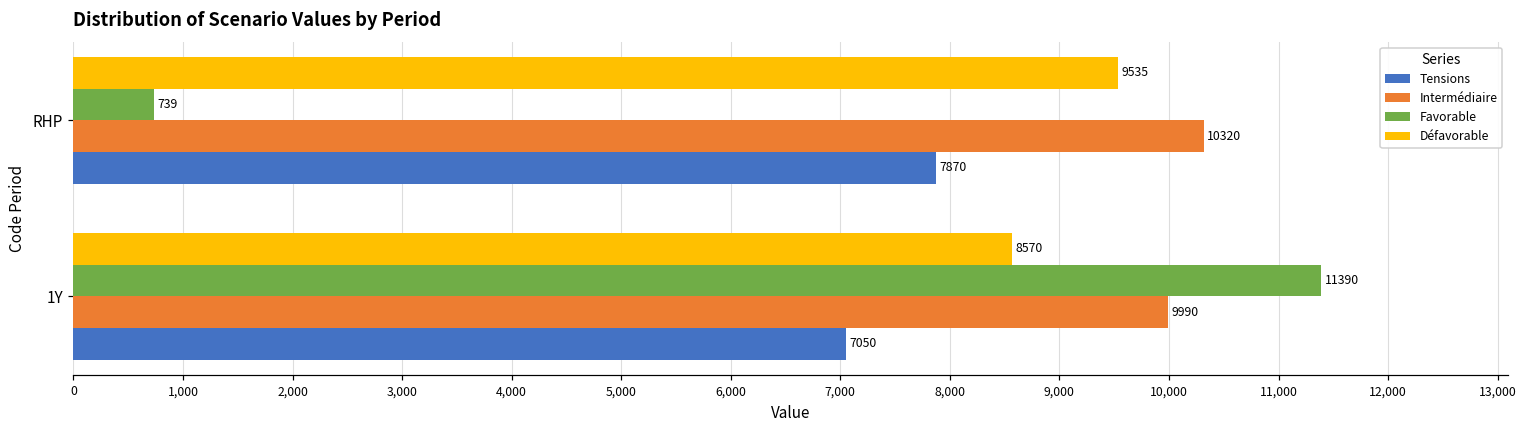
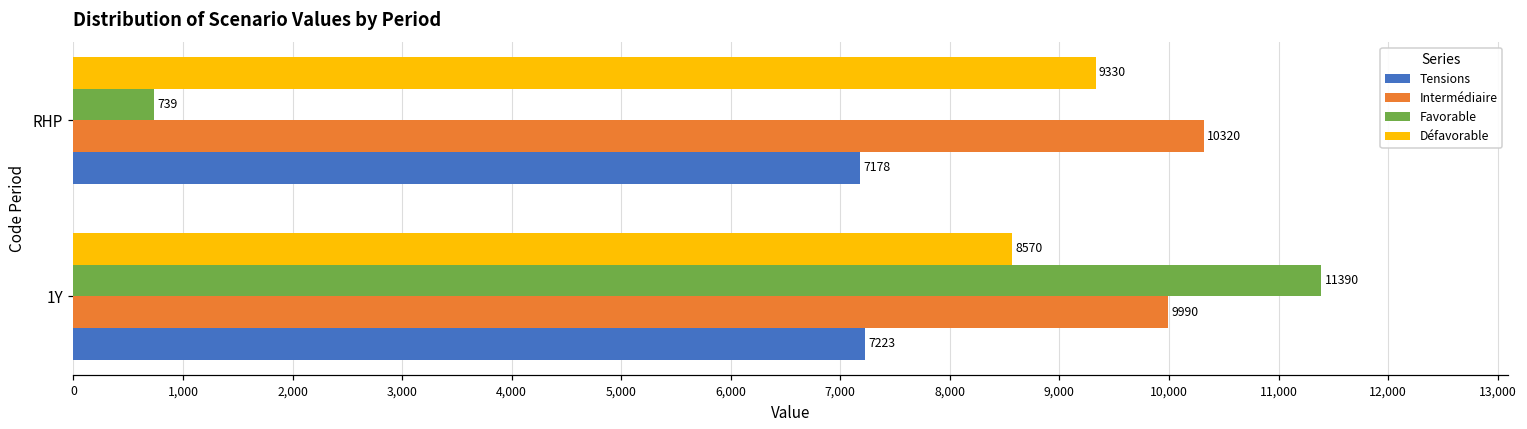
Défavorable, RHP: 9535 -> 9330
Tensions, RHP: 7870 -> 7178
Tensions, 1Y: 7050 -> 7223
